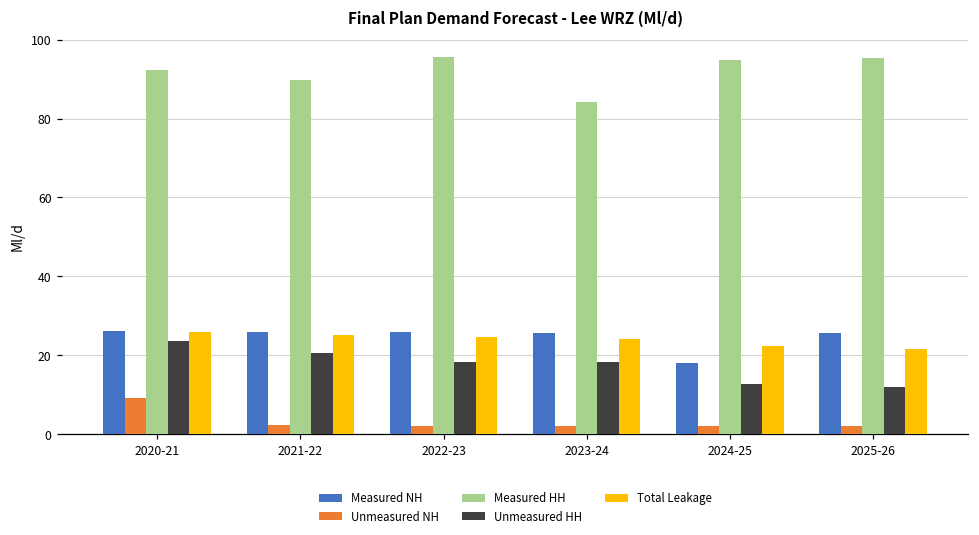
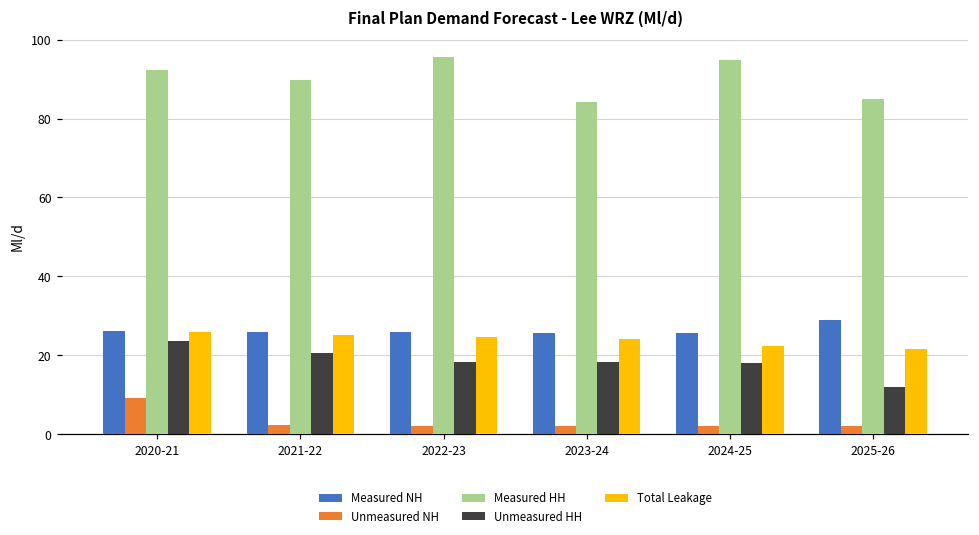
Measured NH, 2024-25: 18 -> 26
Unmeasured HH, 2024-25: 13 -> 18
Measured NH, 2025-26: 26 -> 29
Measured HH, 2025-26: 95 -> 85
